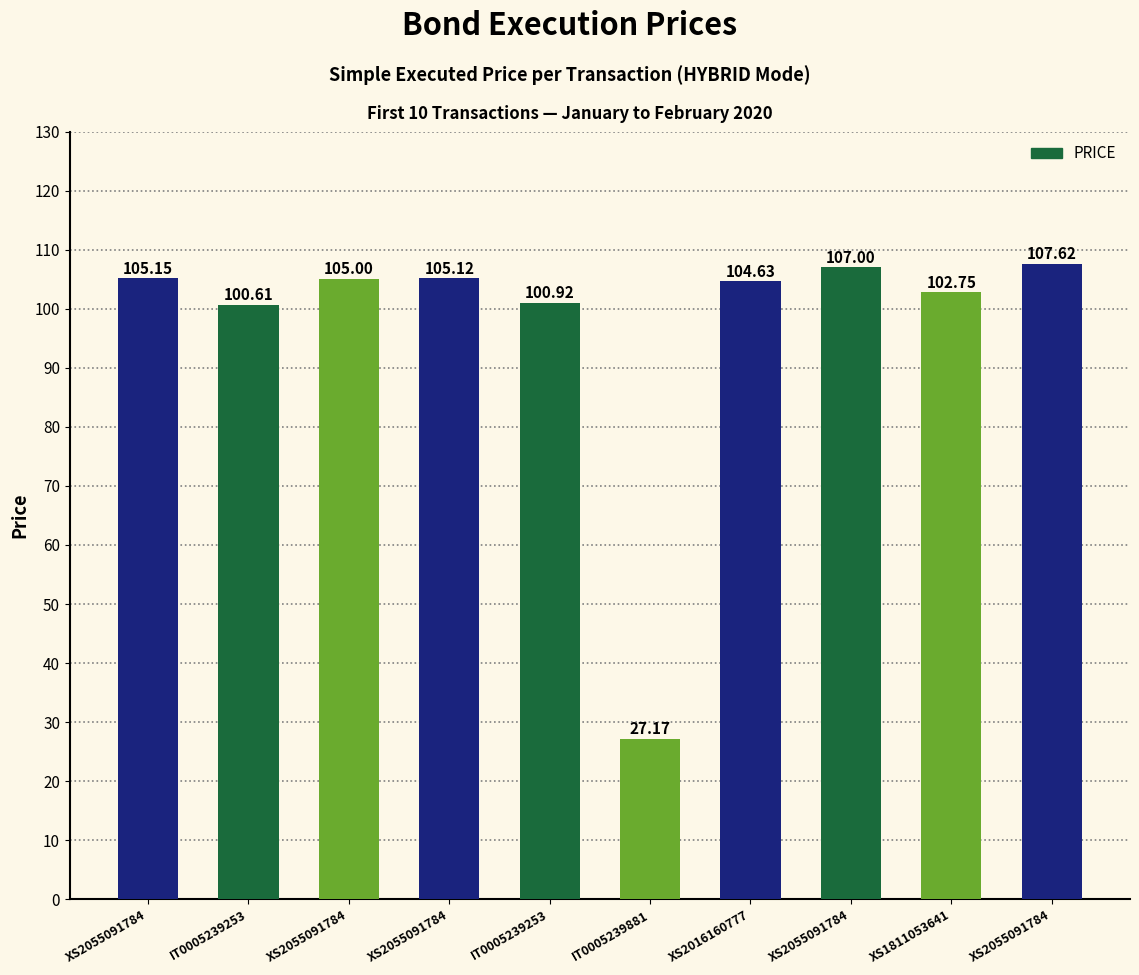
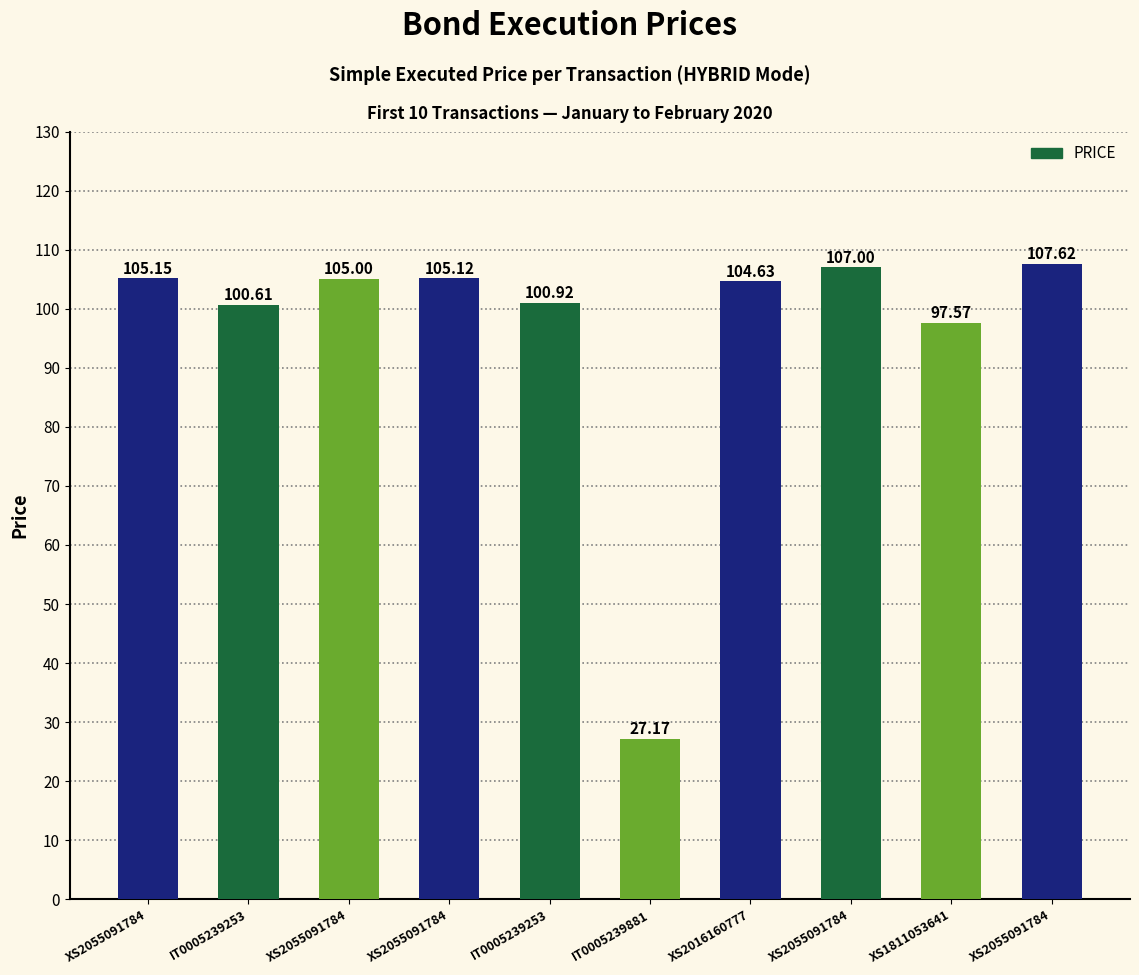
XS1811053641: 102.75 -> 97.57
